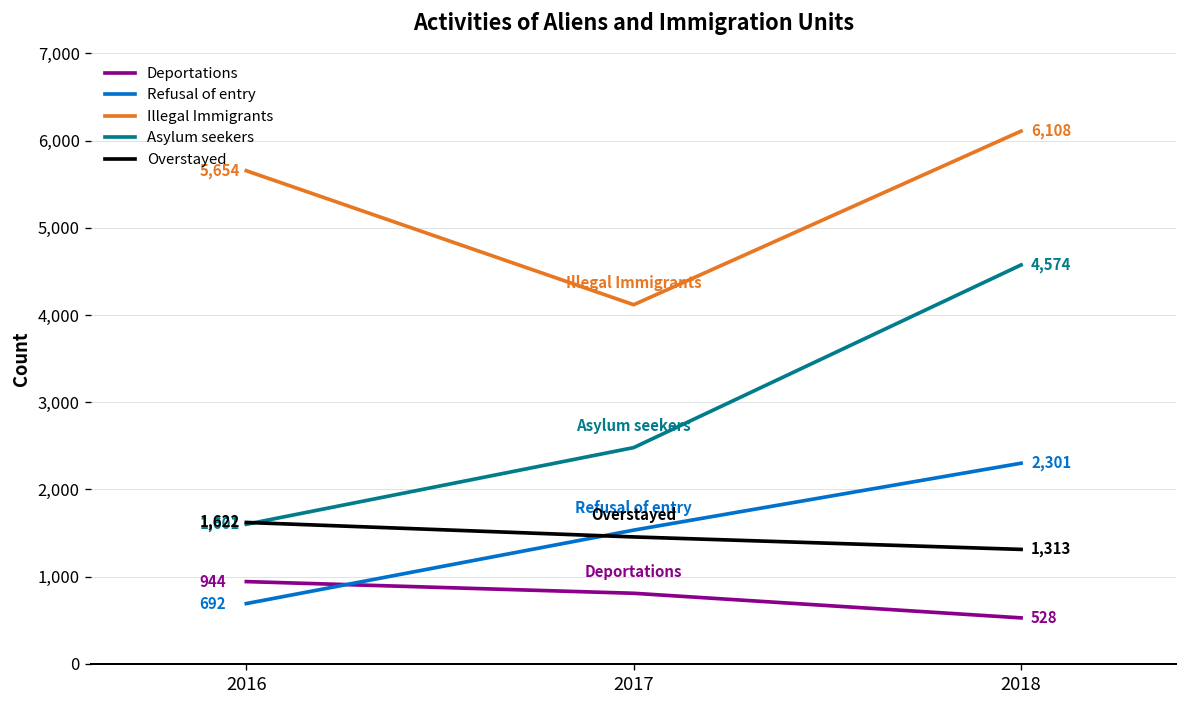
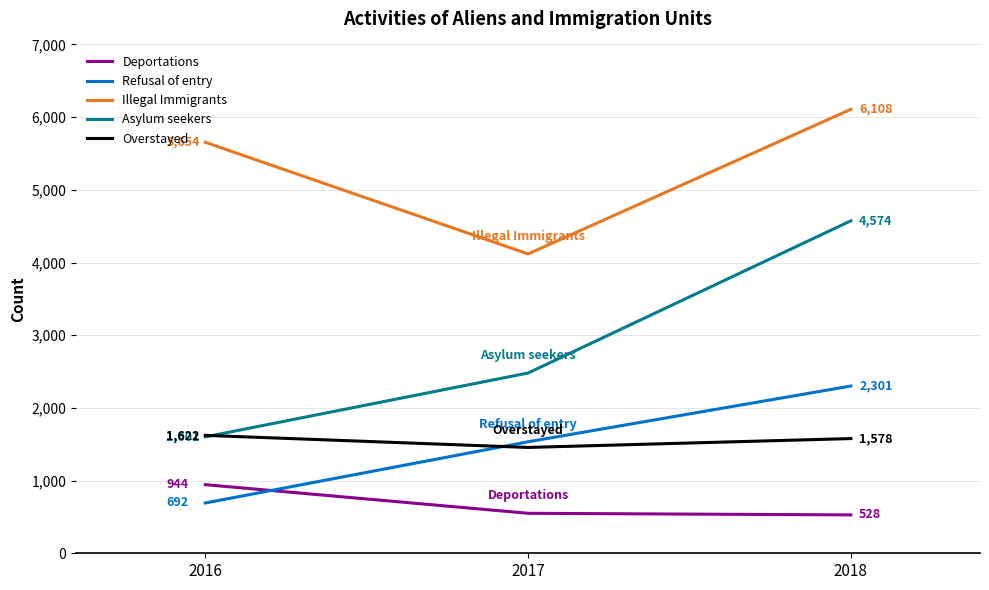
Deportations, 2017: 800 -> 600
Overstayed, 2018: 1,313 -> 1,578
